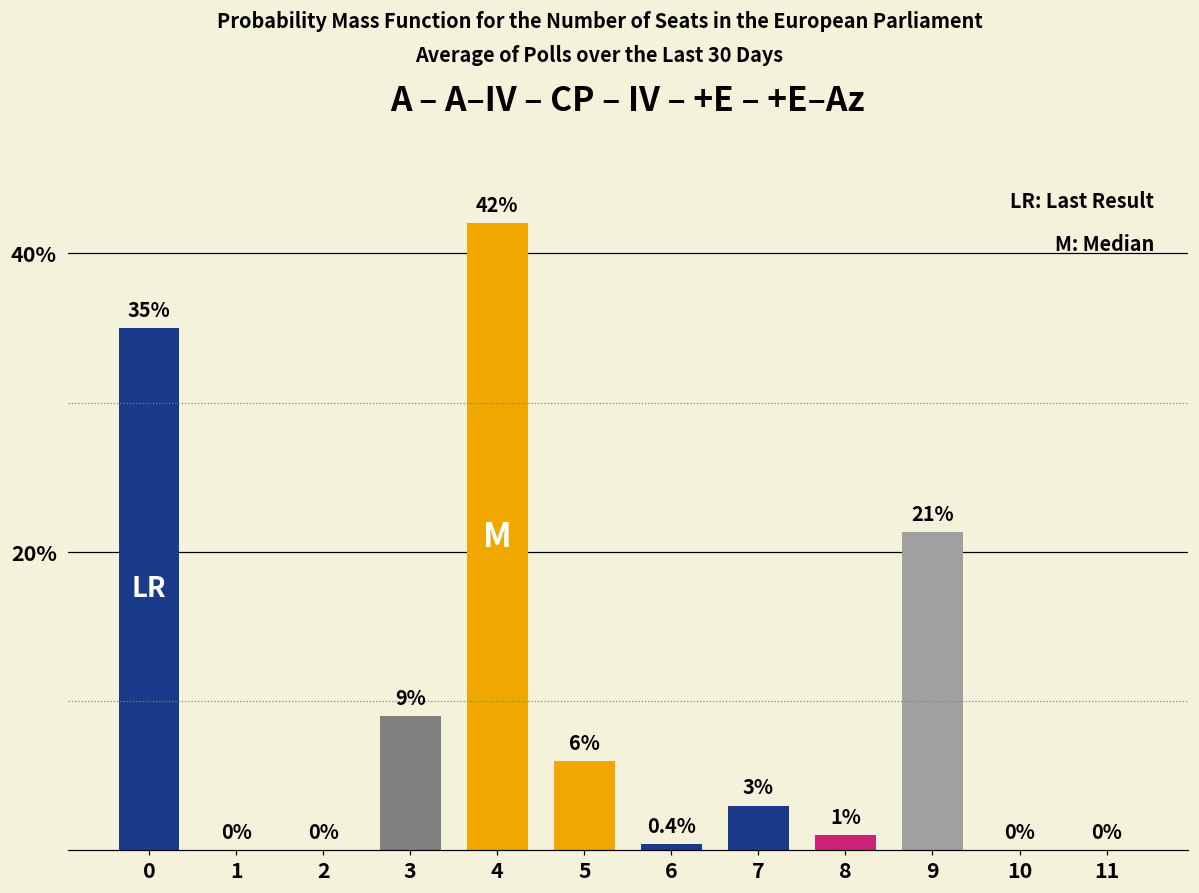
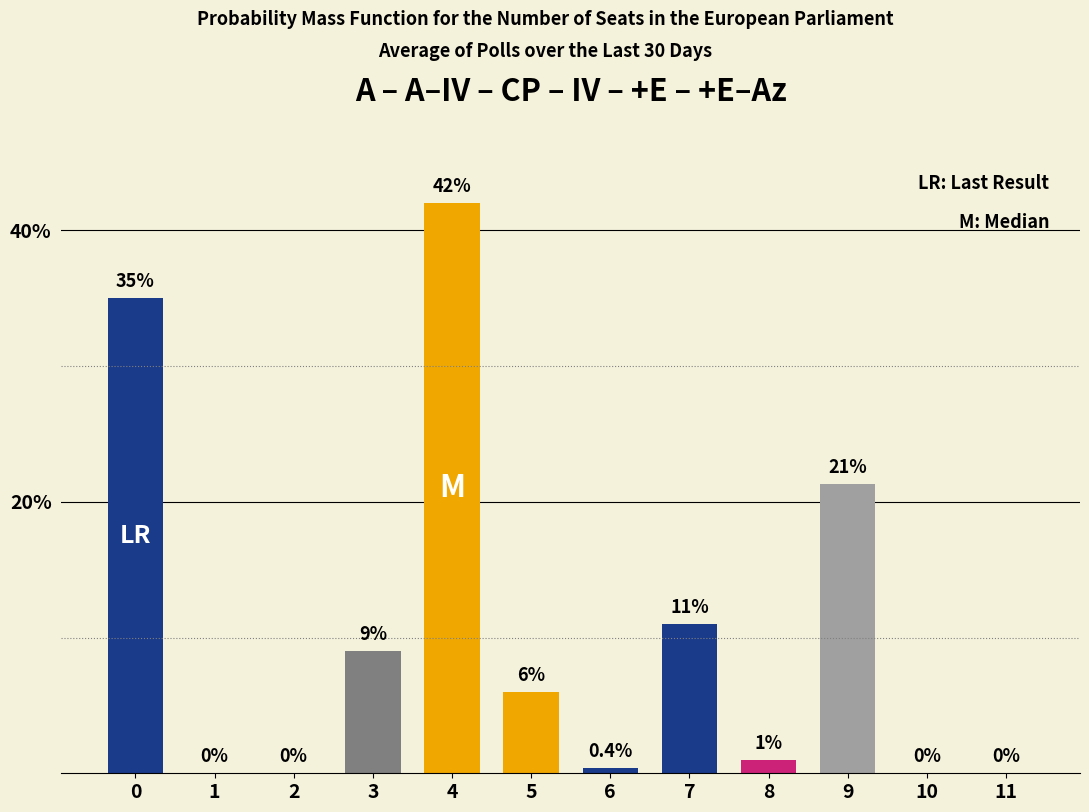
7: 3% -> 11%
